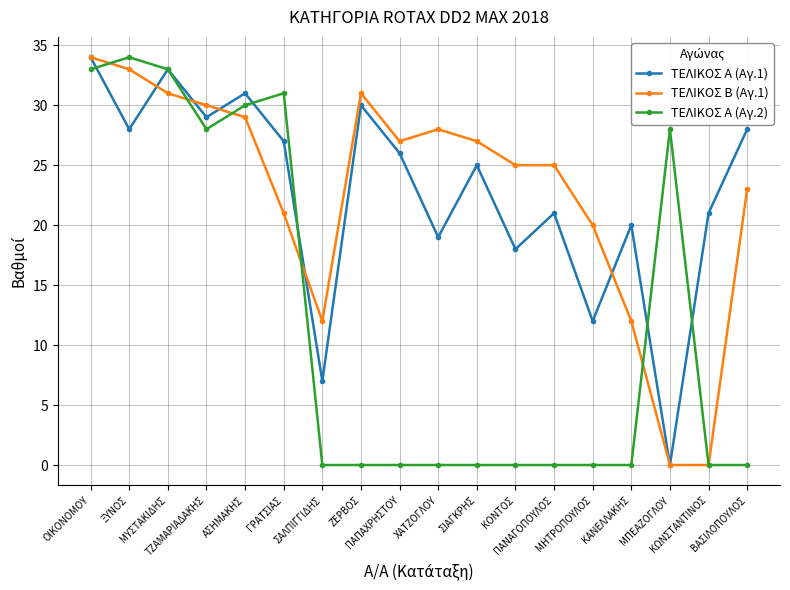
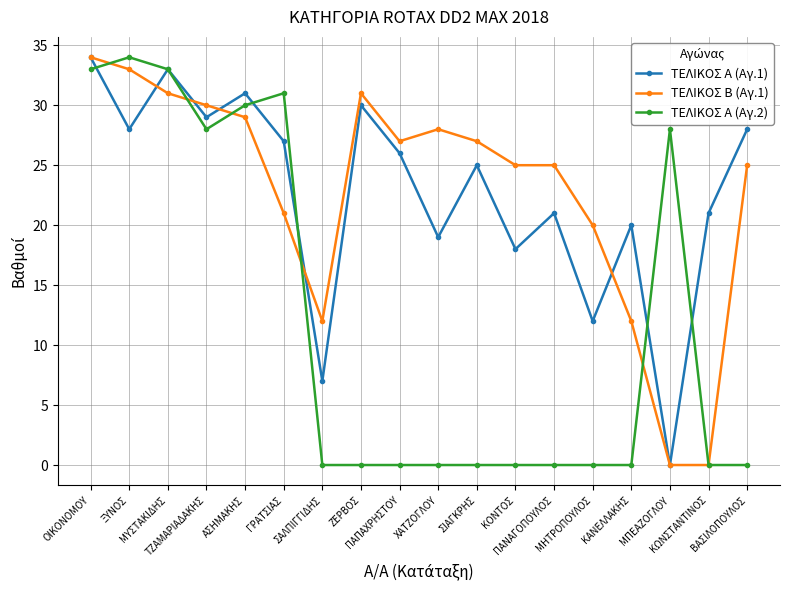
ΤΕΛΙΚΟΣ Β (Αγ.1), ΒΑΣΙΛΟΠΟΥΛΟΣ: 23 -> 25
